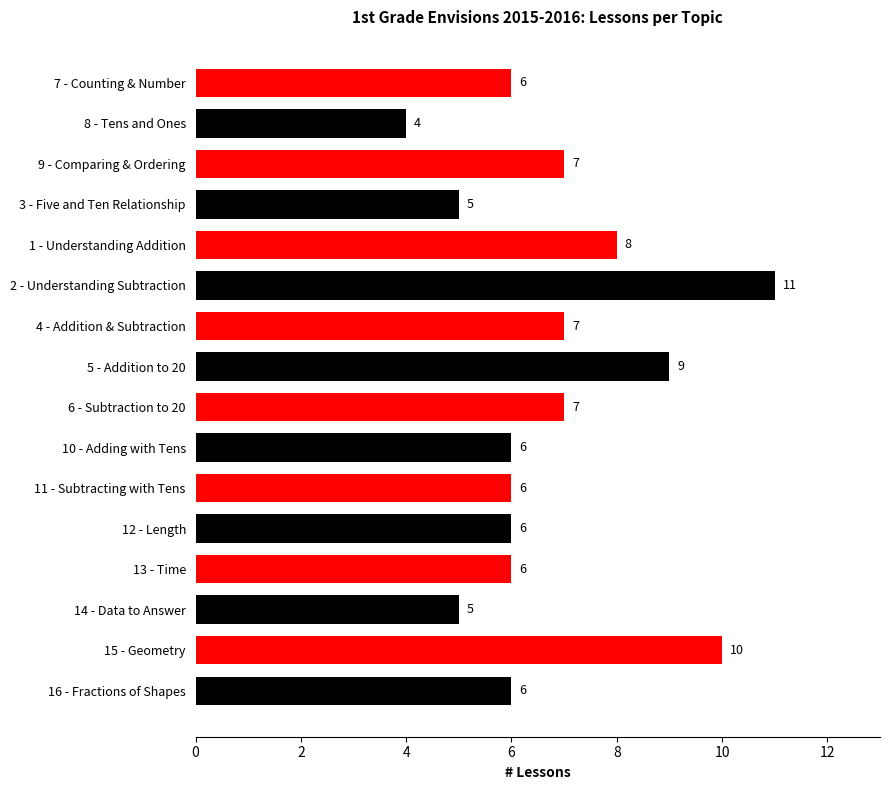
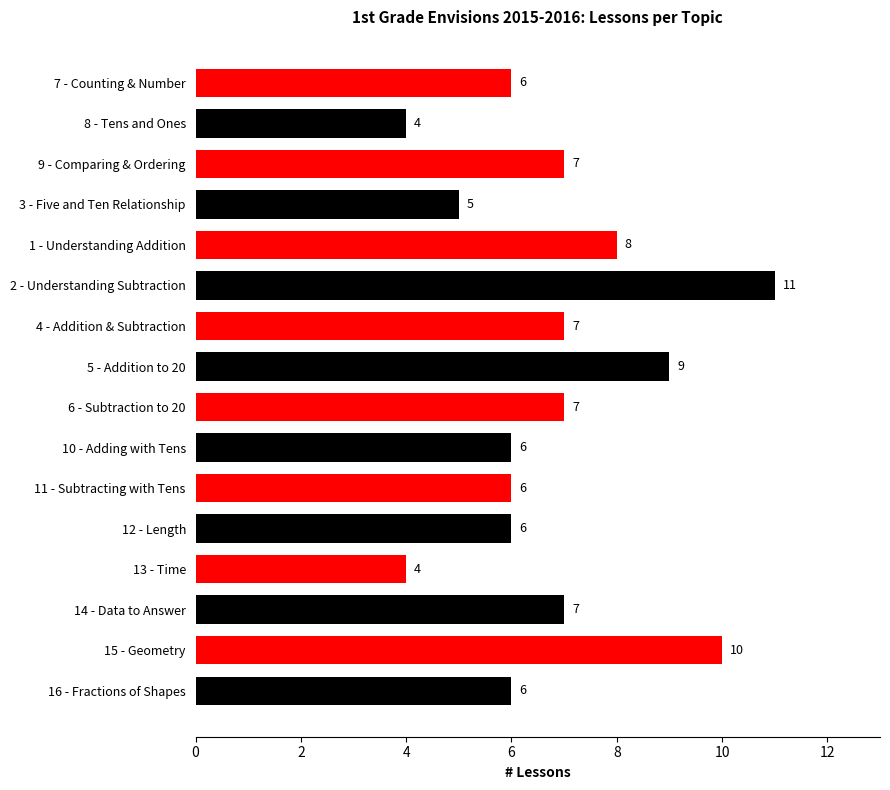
13 - Time: 6 -> 4
14 - Data to Answer: 5 -> 7
